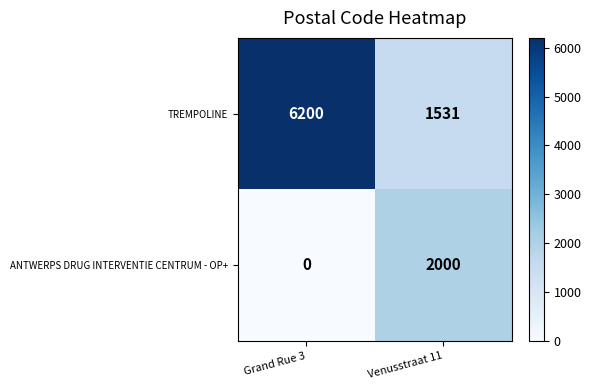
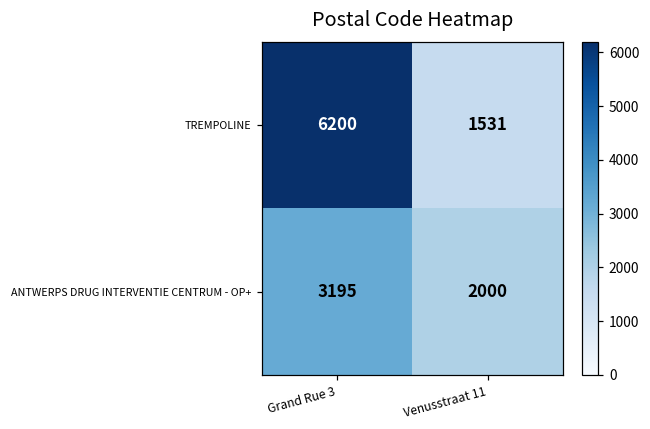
ANTWERPS DRUG INTERVENTIE CENTRUM - OP+, Grand Rue 3: 0 -> 3195
